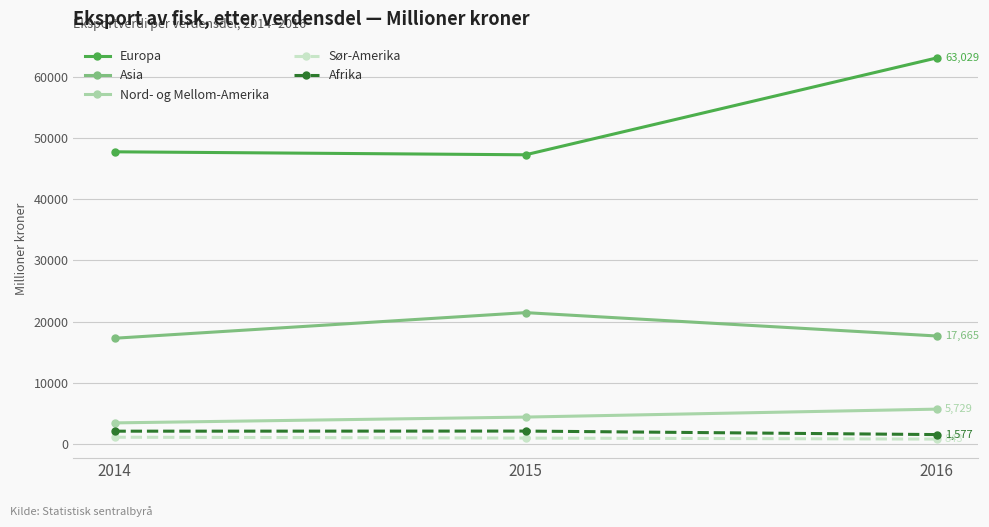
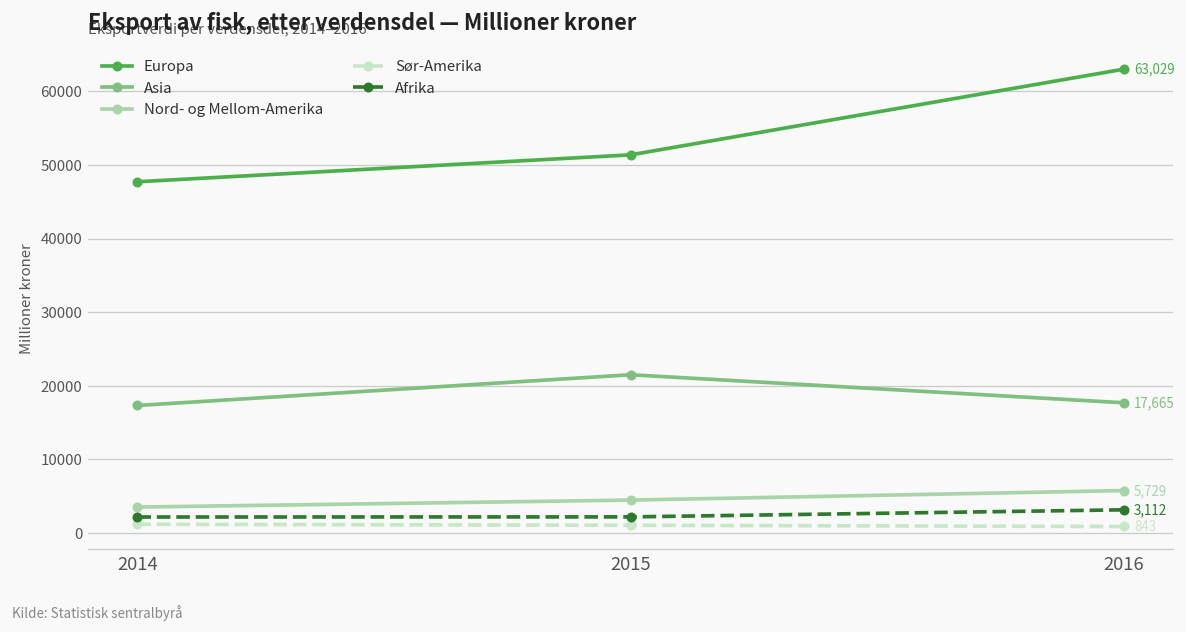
Europa, 2015: 47000 -> 51000
Afrika, 2016: 1,577 -> 3,112
